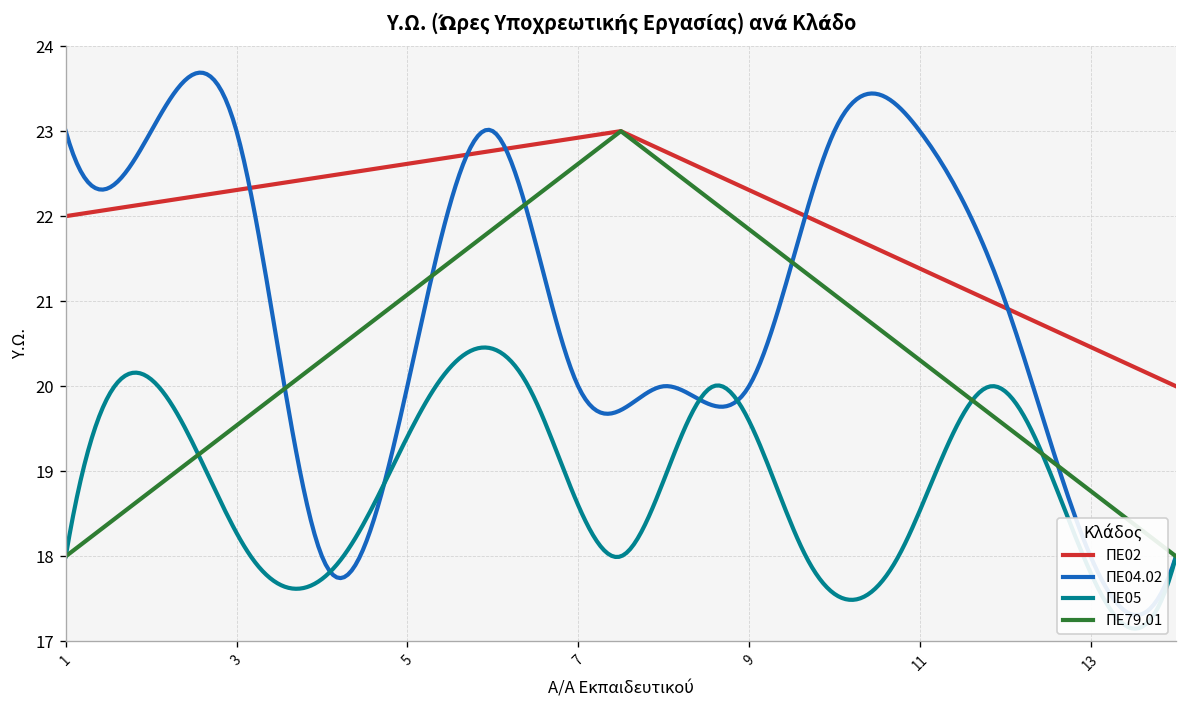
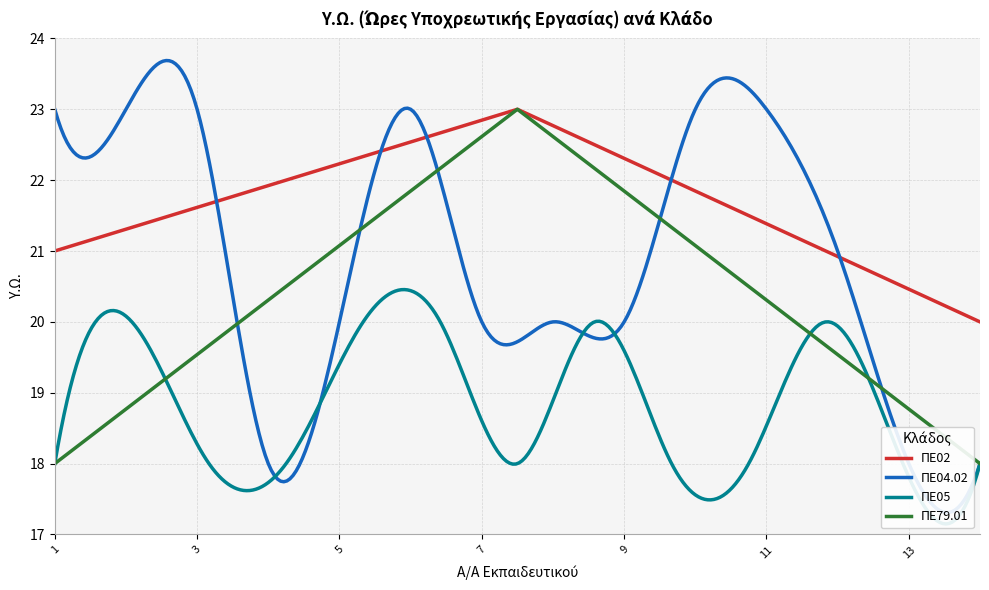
ΠΕ02, 1: 22 -> 21
